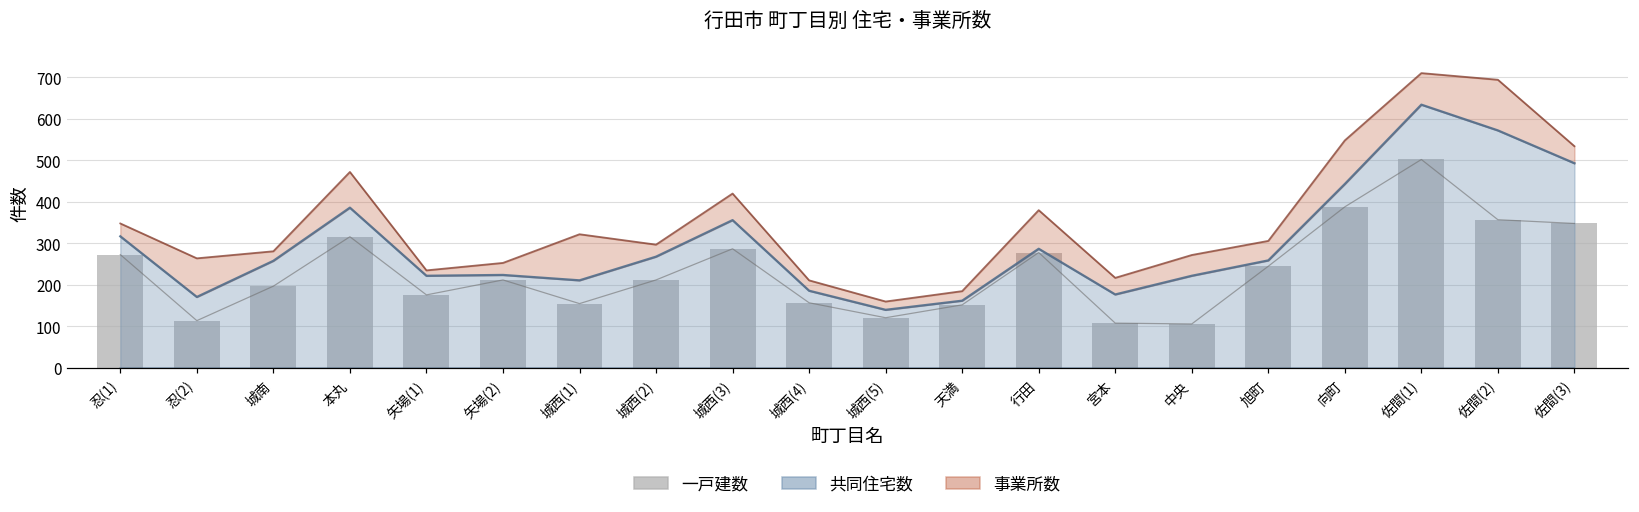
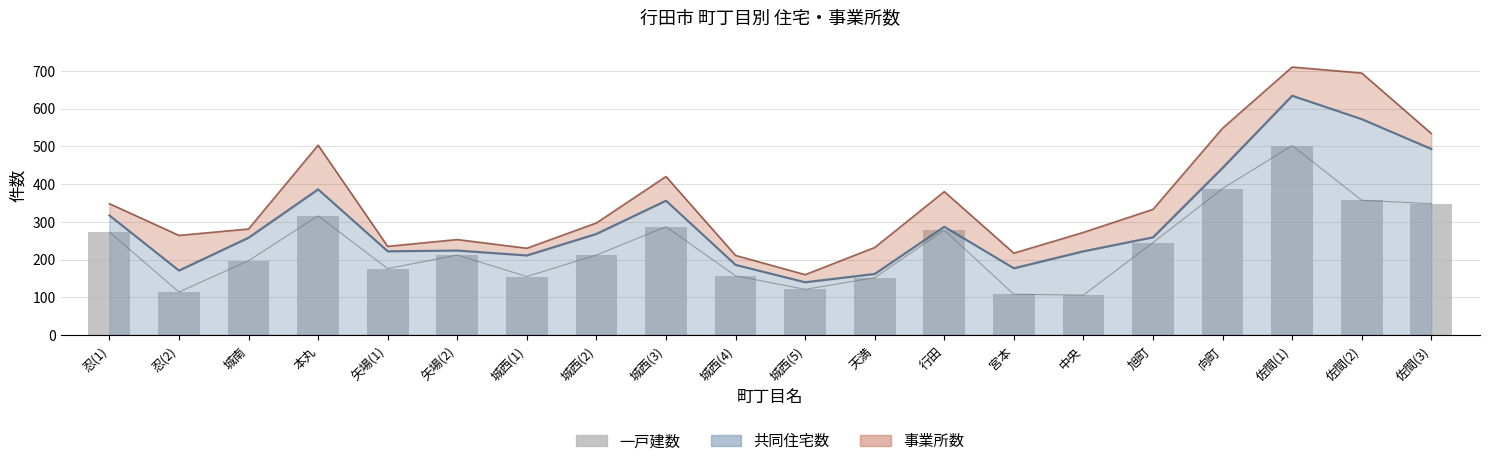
事業所数, 本丸: 90 -> 120
事業所数, 城西(1): 110 -> 20
事業所数, 天満: 20 -> 70
事業所数, 旭町: 50 -> 70
